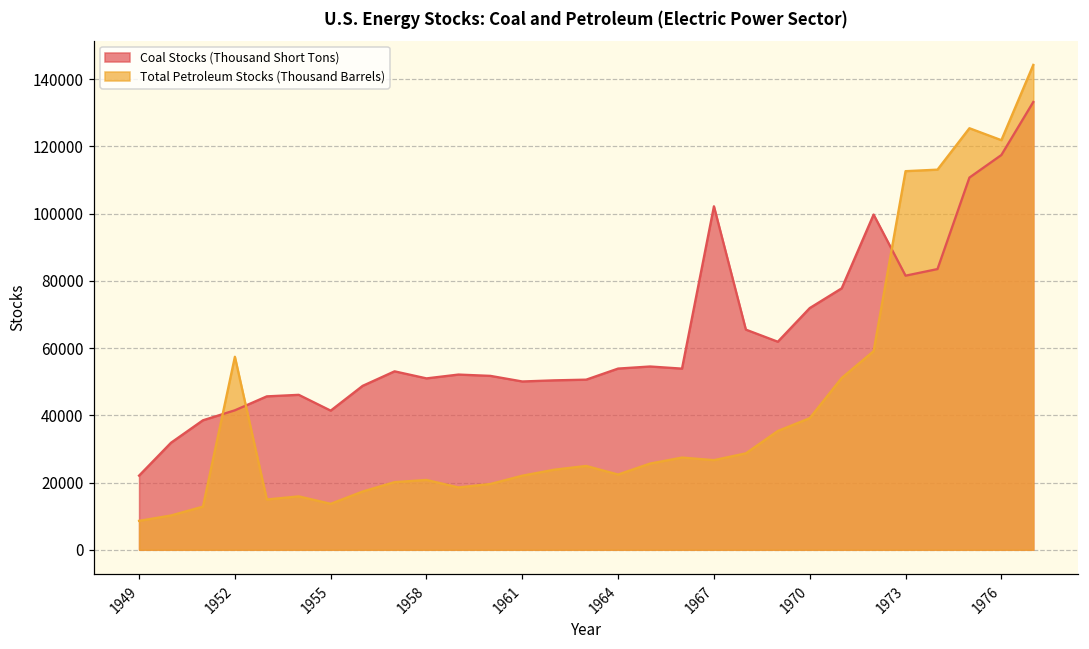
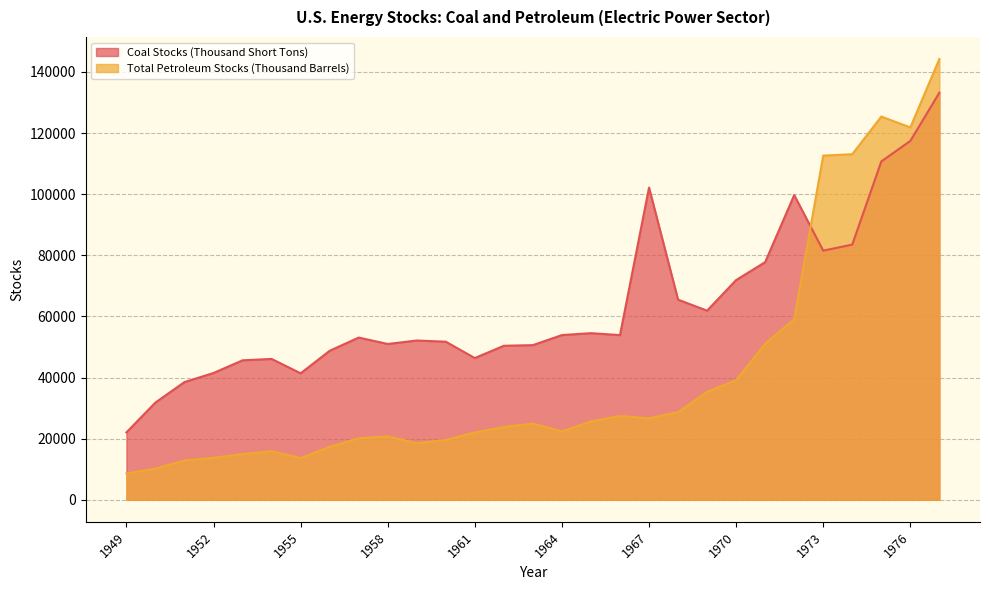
Total Petroleum Stocks (Thousand Barrels), 1952: 57000 -> 14000
Coal Stocks (Thousand Short Tons), 1961: 50000 -> 46000
